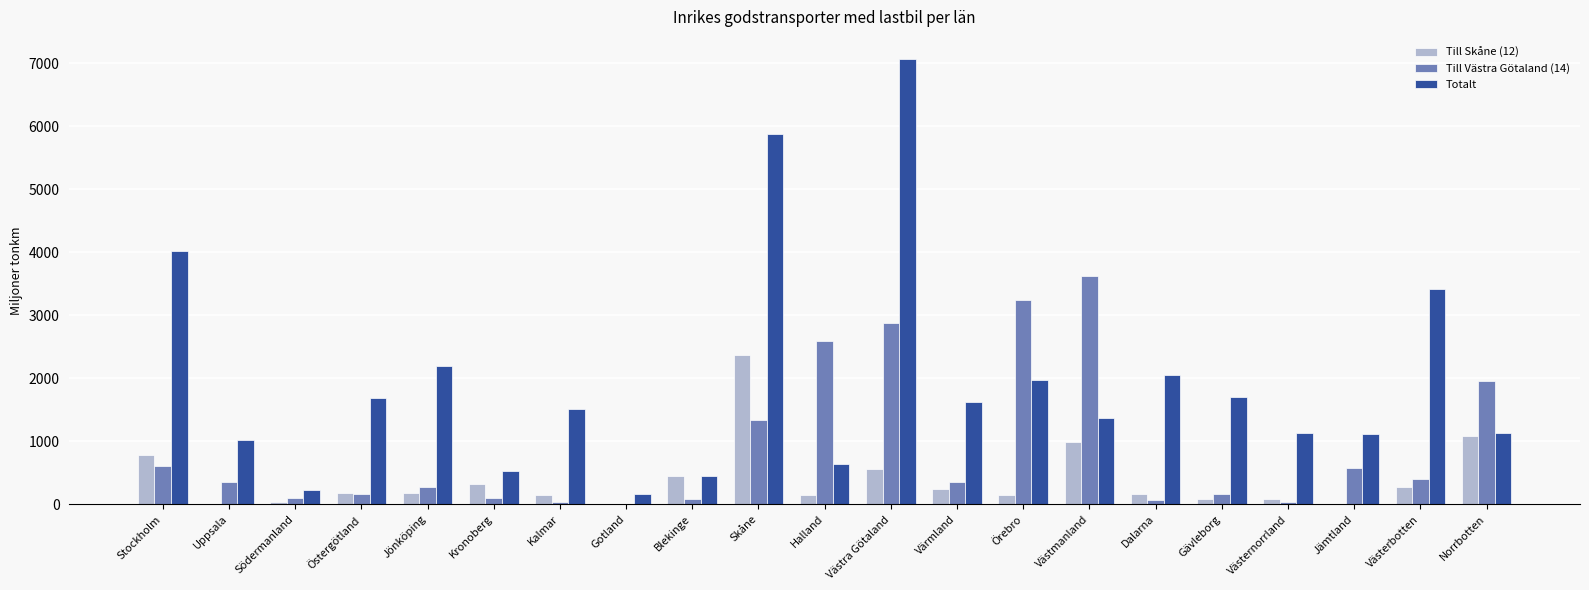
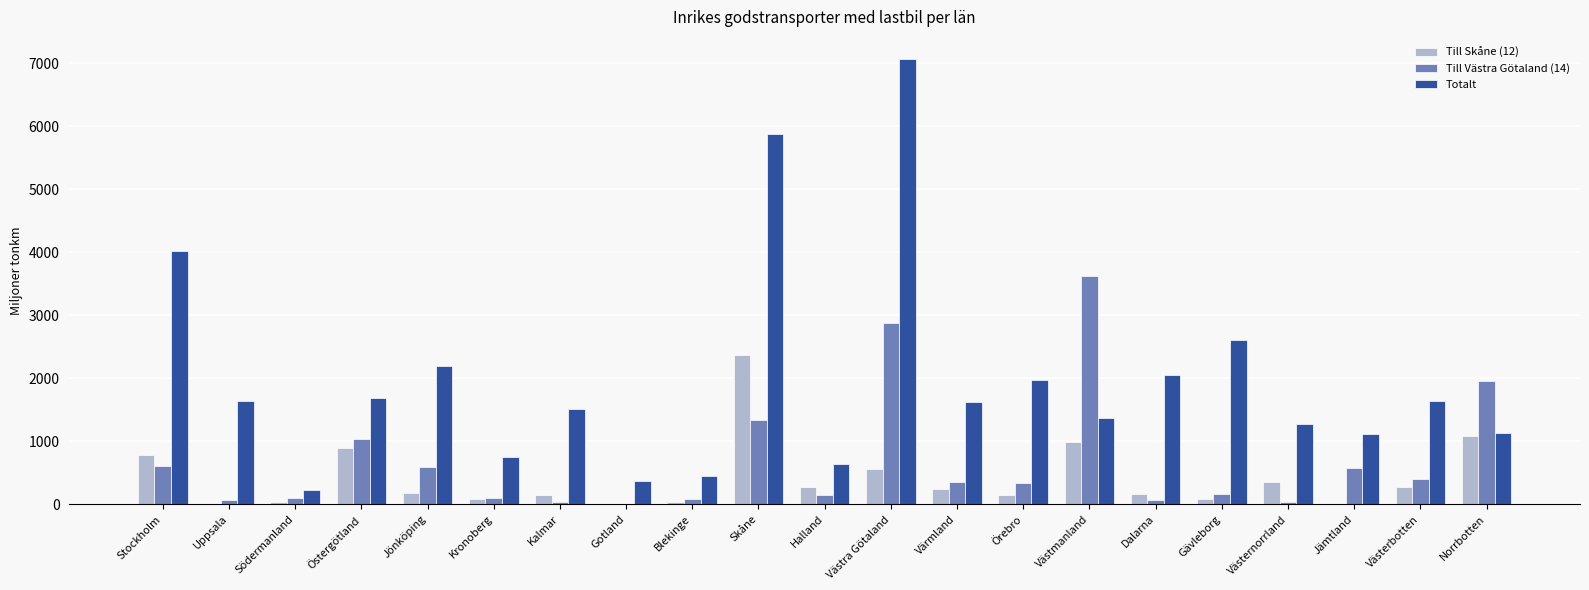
Till Västra Götaland (14), Uppsala: 400 -> 100
Totalt, Uppsala: 1000 -> 1600
Till Skåne (12), Östergötland: 200 -> 900
Till Västra Götaland (14), Östergötland: 200 -> 1000
Till Västra Götaland (14), Jönköping: 300 -> 600
Till Skåne (12), Kronoberg: 300 -> 100
Totalt, Kronoberg: 500 -> 800
Totalt, Gotland: 200 -> 400
Till Skåne (12), Blekinge: 500 -> 0
Till Skåne (12), Halland: 100 -> 300
Till Västra Götaland (14), Halland: 2600 -> 200
Till Västra Götaland (14), Örebro: 3200 -> 300
Totalt, Gävleborg: 1700 -> 2600
Till Skåne (12), Västernorrland: 100 -> 400
Totalt, Västernorrland: 1100 -> 1300
Totalt, Västerbotten: 3400 -> 1600
